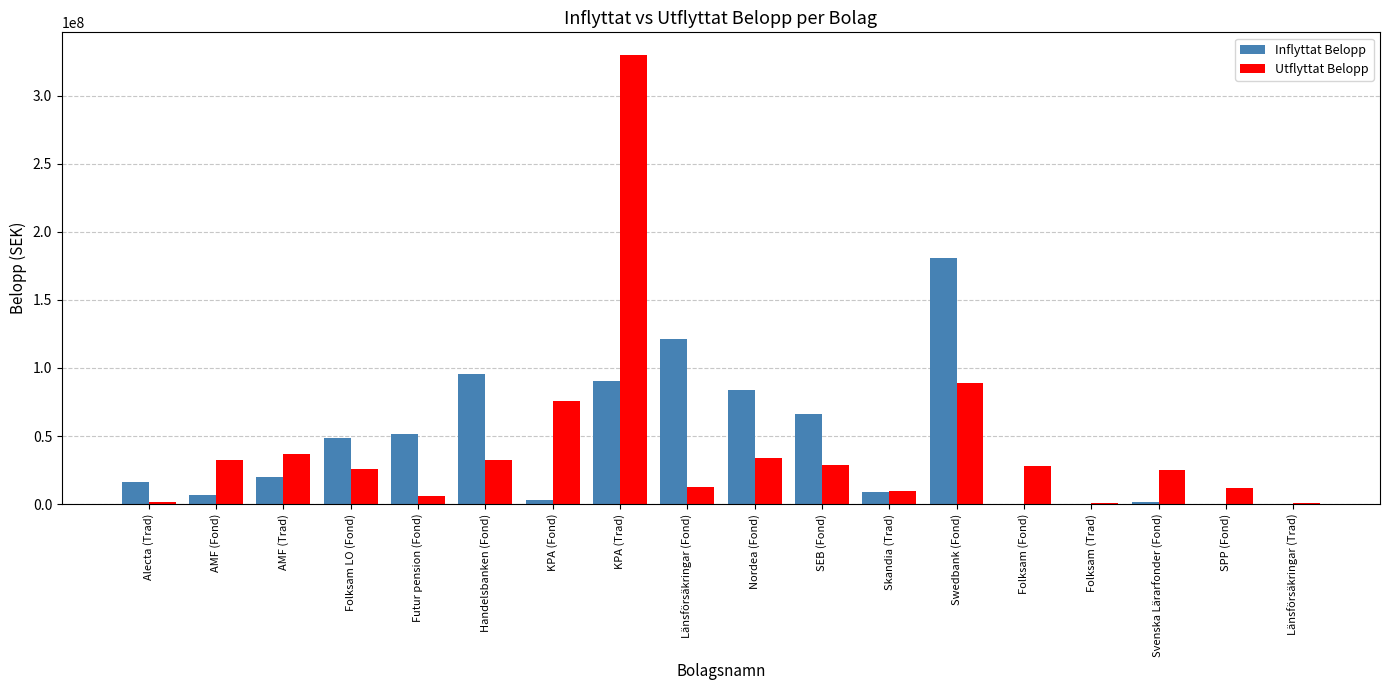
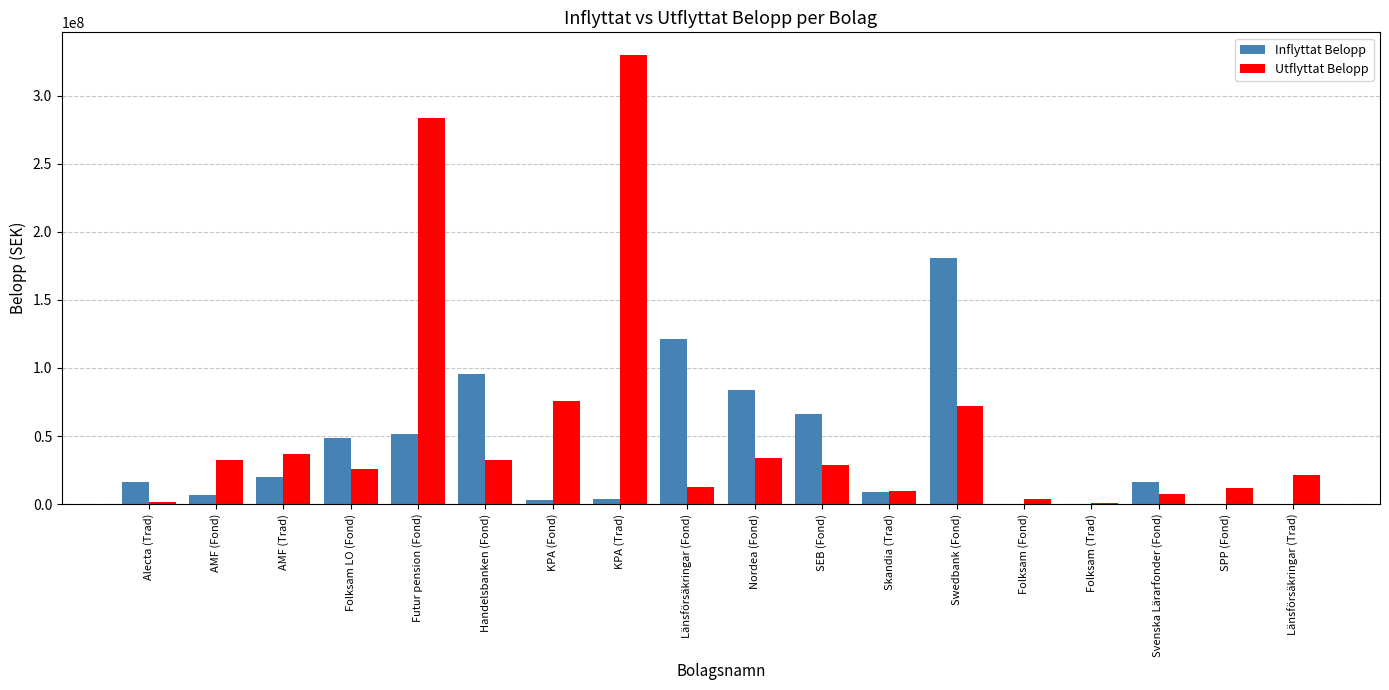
Utflyttat Belopp, Futur pension (Fond): 6000000 -> 283000000
Inflyttat Belopp, KPA (Trad): 91000000 -> 4000000
Utflyttat Belopp, Swedbank (Fond): 89000000 -> 72000000
Utflyttat Belopp, Folksam (Fond): 28000000 -> 4000000
Inflyttat Belopp, Svenska Lärarfonder (Fond): 2000000 -> 16000000
Utflyttat Belopp, Svenska Lärarfonder (Fond): 25000000 -> 7000000
Utflyttat Belopp, Länsförsäkringar (Trad): 1000000 -> 21000000
